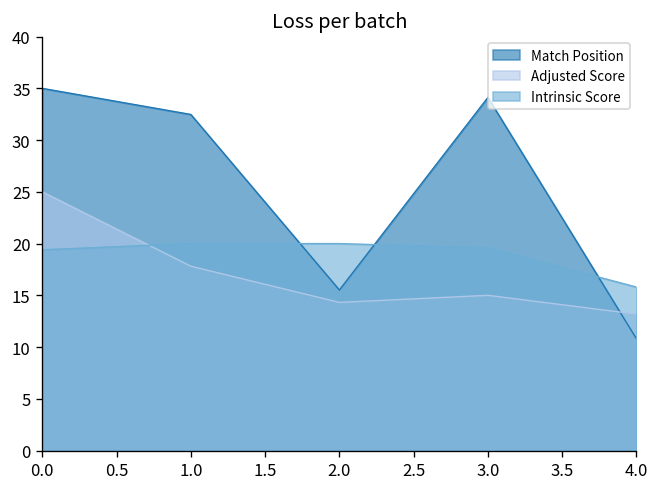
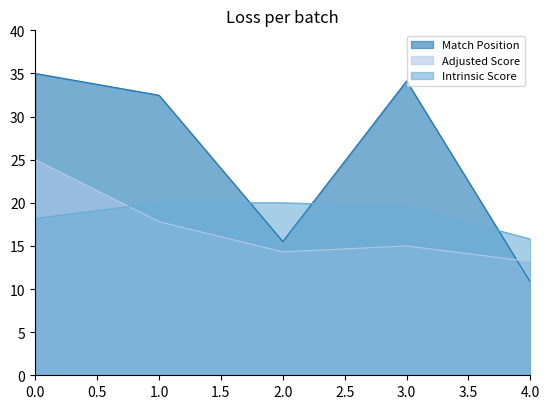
Intrinsic Score, 0.0: 19 -> 18
